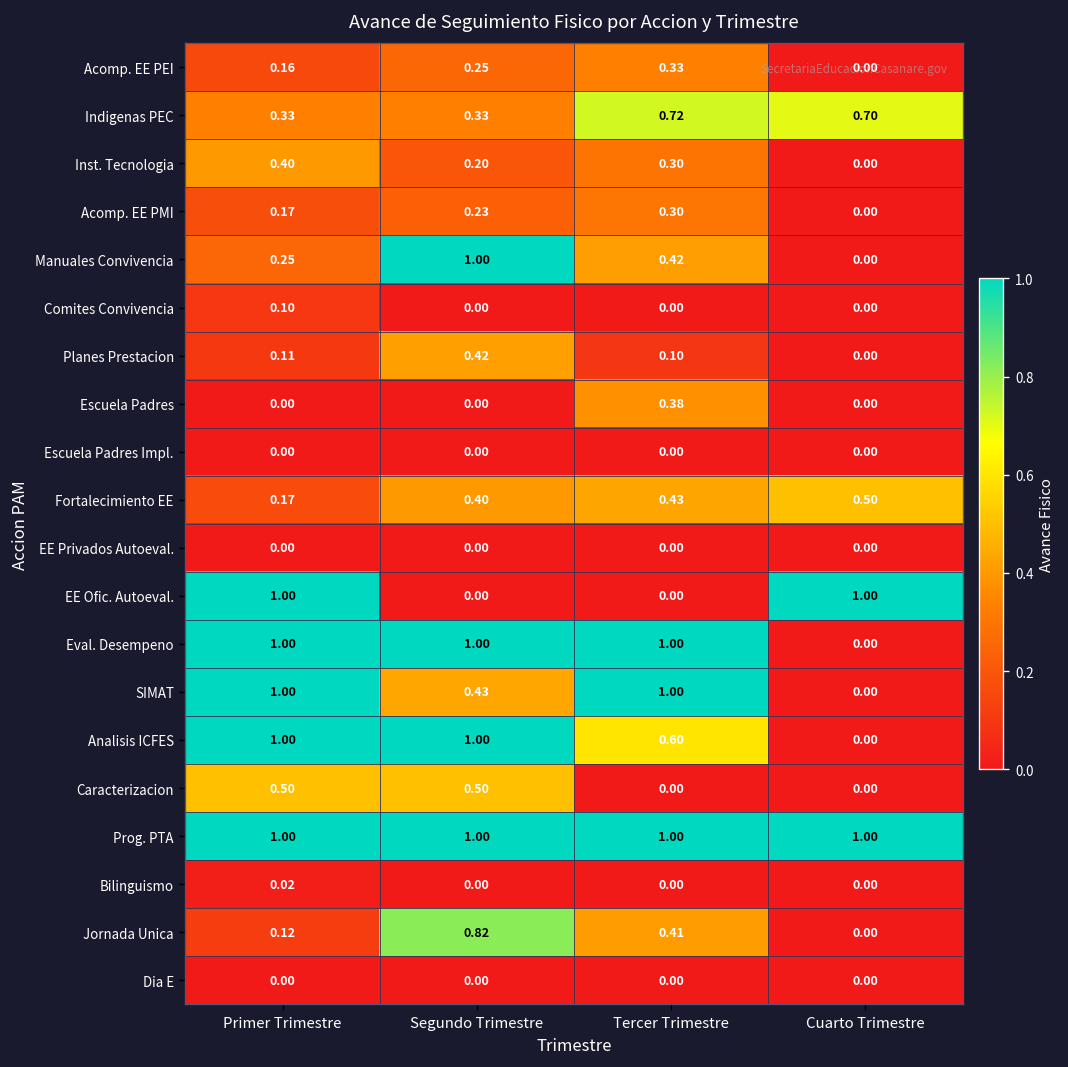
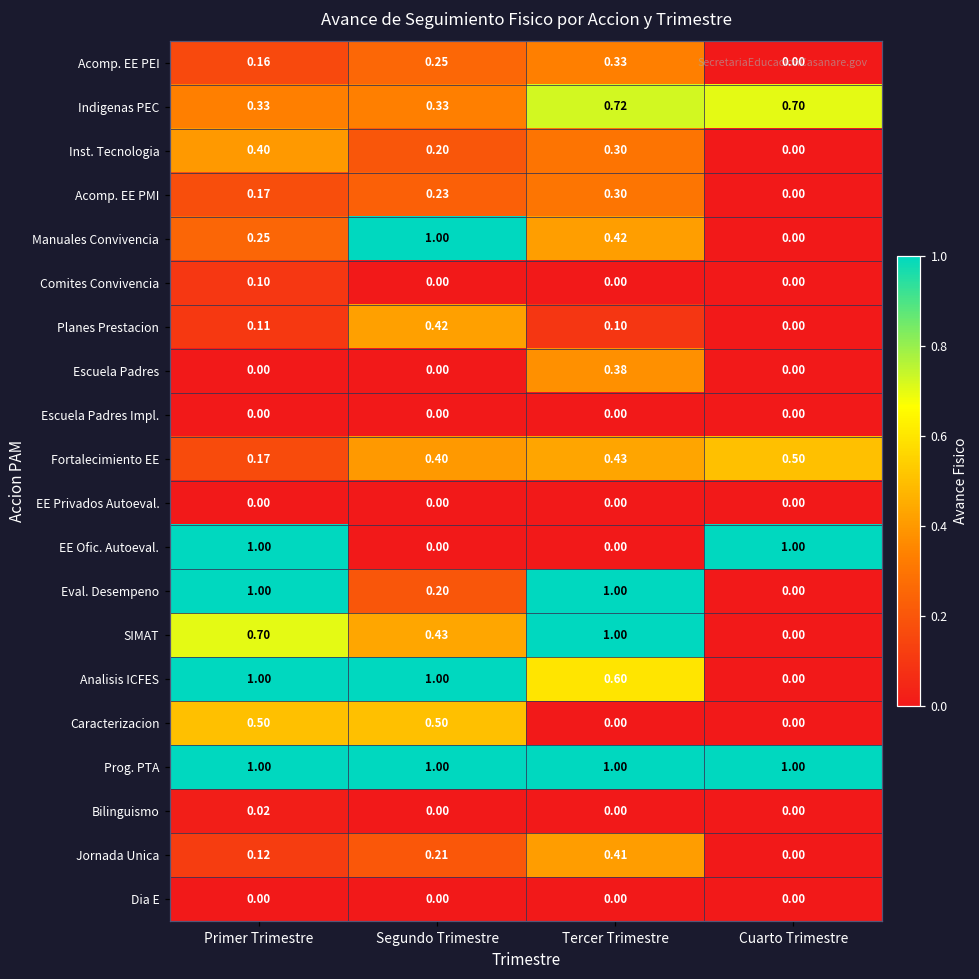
Eval. Desempeno, Segundo Trimestre: 1.00 -> 0.20
SIMAT, Primer Trimestre: 1.00 -> 0.70
Jornada Unica, Segundo Trimestre: 0.82 -> 0.21
